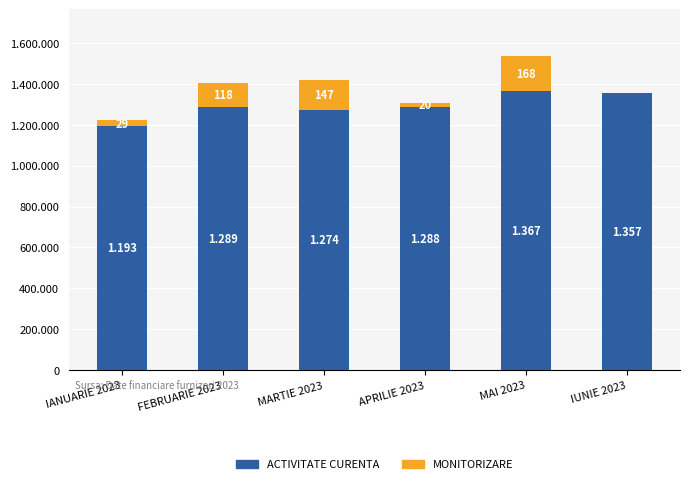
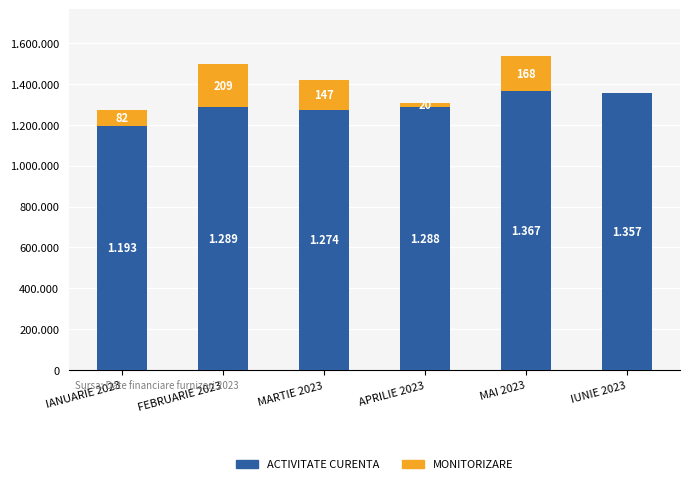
MONITORIZARE, IANUARIE 2023: 29 -> 82
MONITORIZARE, FEBRUARIE 2023: 118 -> 209
